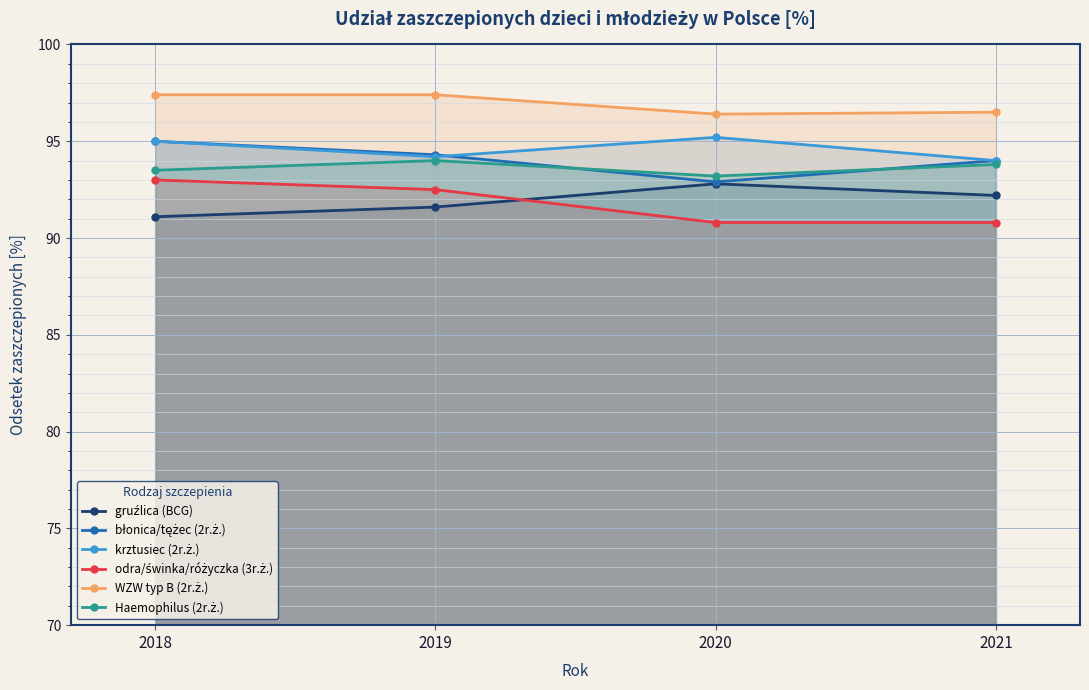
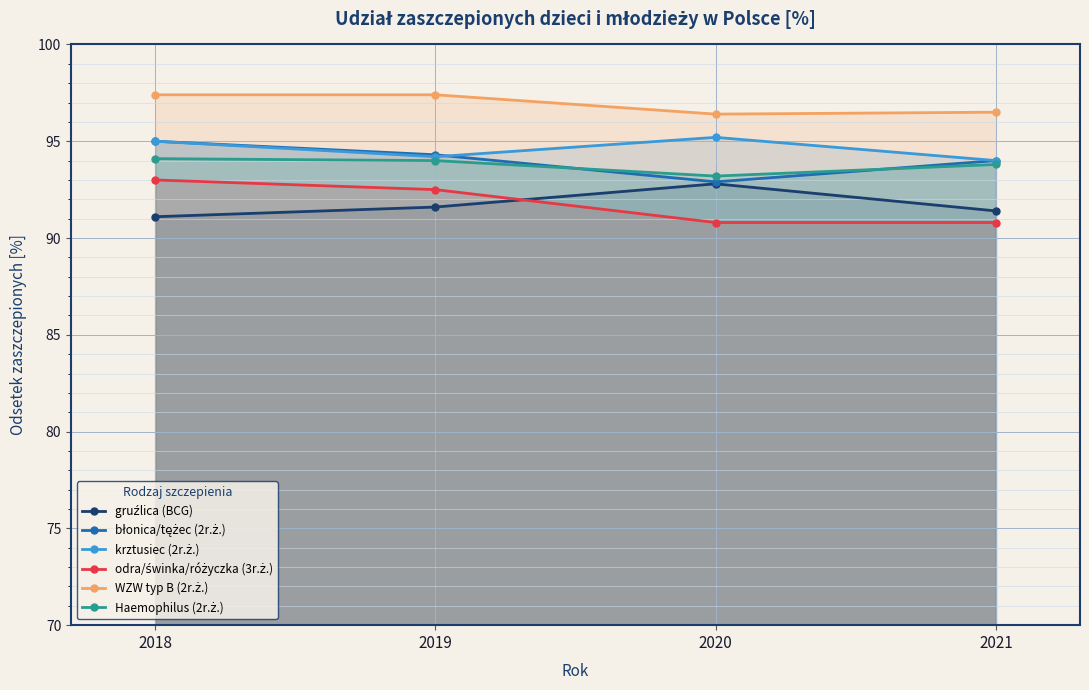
Haemophilus (2r.ż.), 2018: 93.5 -> 94.1
gruźlica (BCG), 2021: 92.2 -> 91.4
